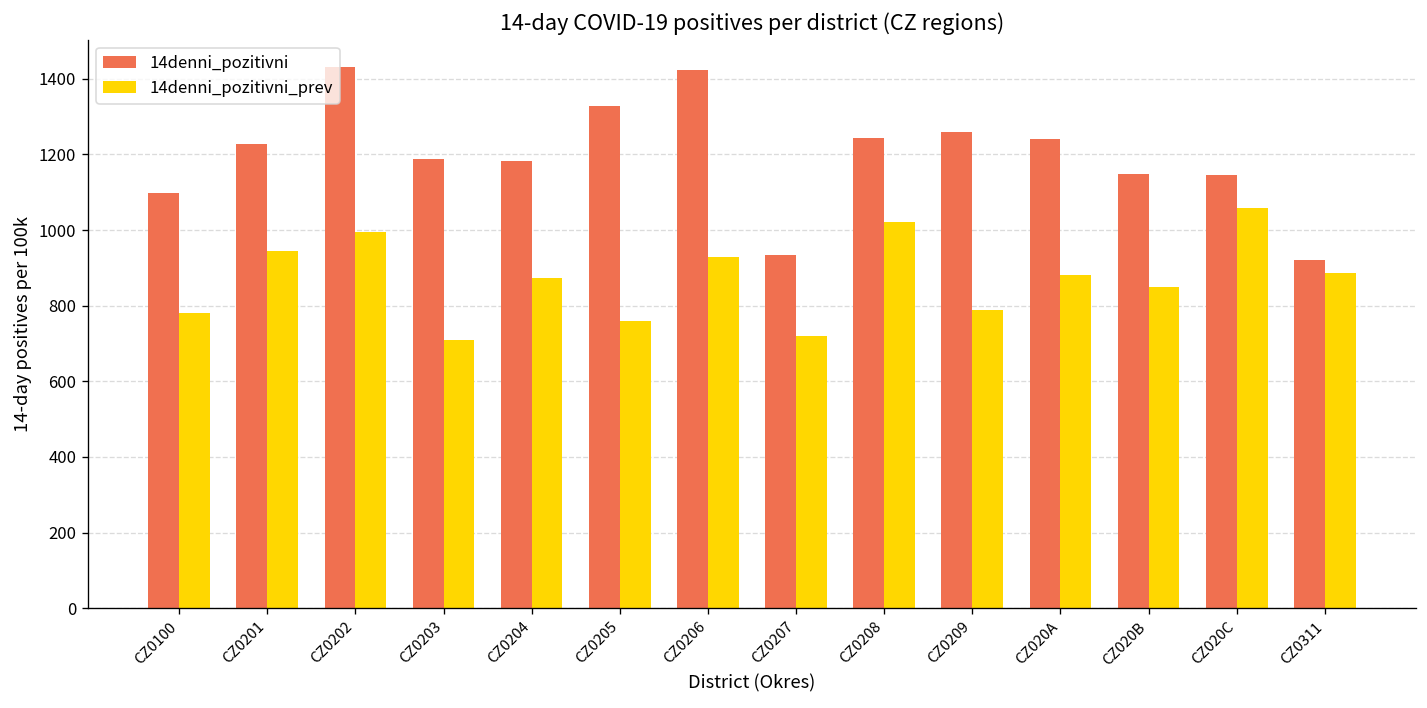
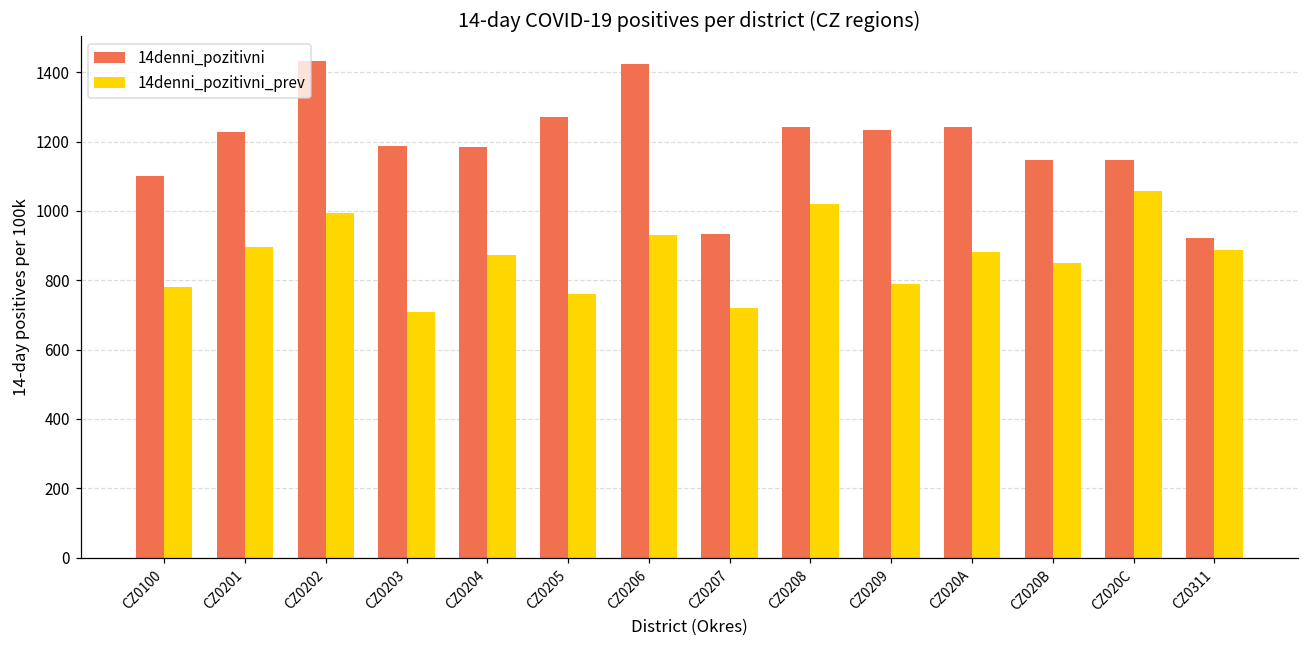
14denni_pozitivni_prev, CZ0201: 940 -> 900
14denni_pozitivni, CZ0205: 1330 -> 1270
14denni_pozitivni, CZ0209: 1260 -> 1230
